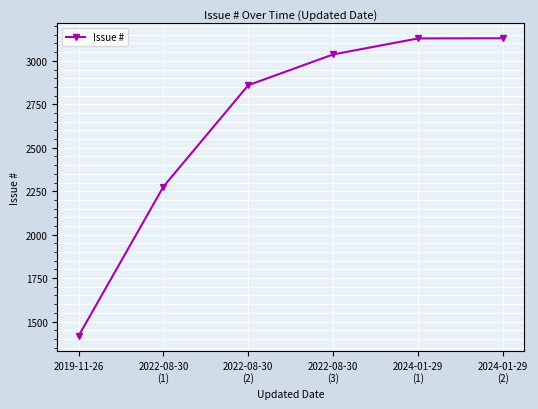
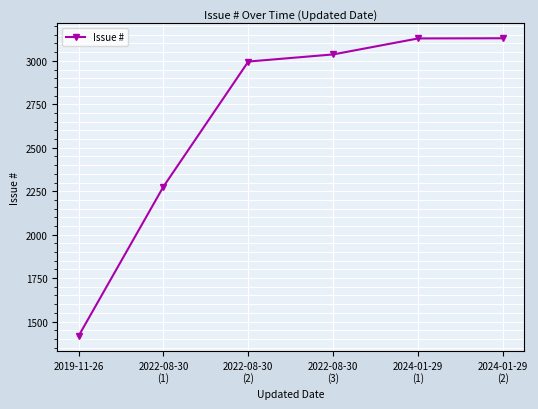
2022-08-30 (2): 2860 -> 3000
